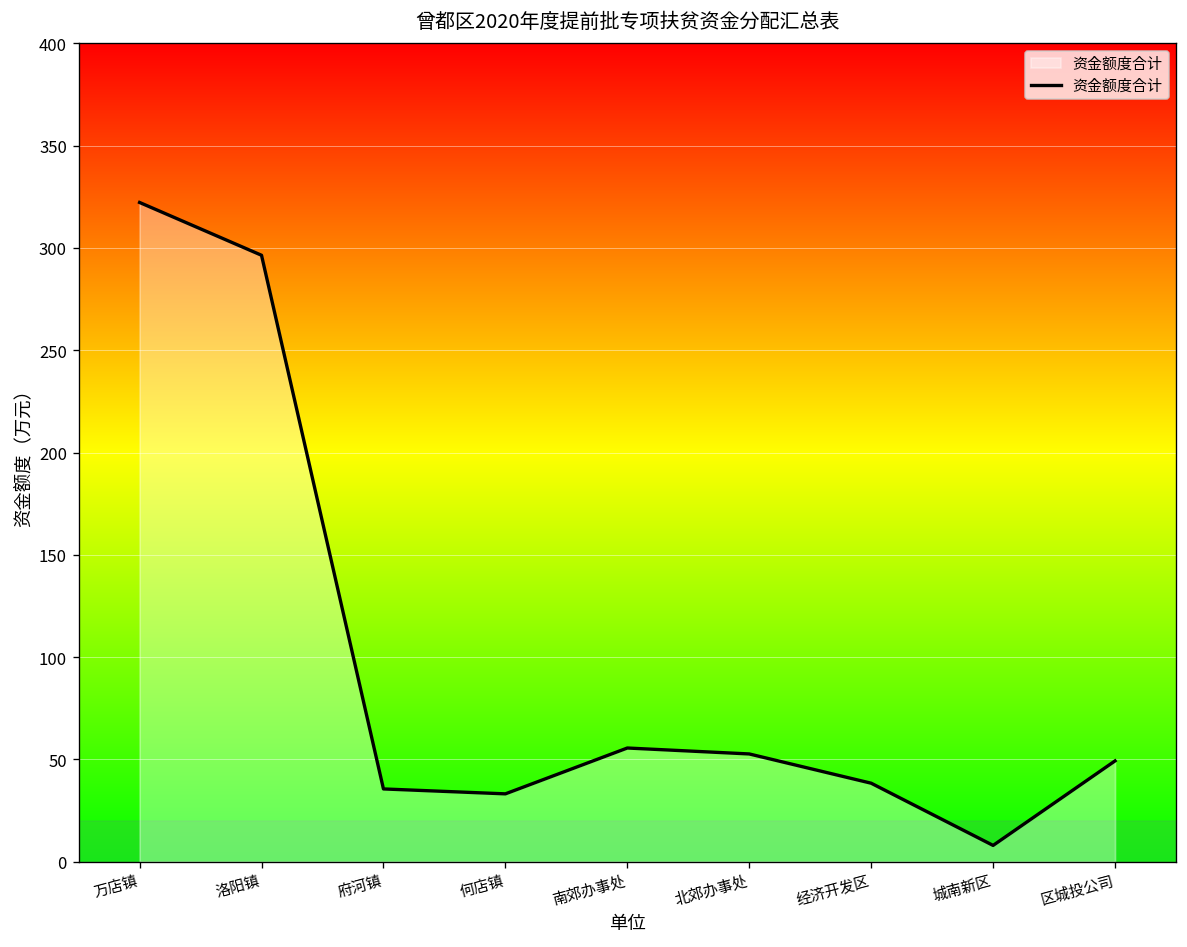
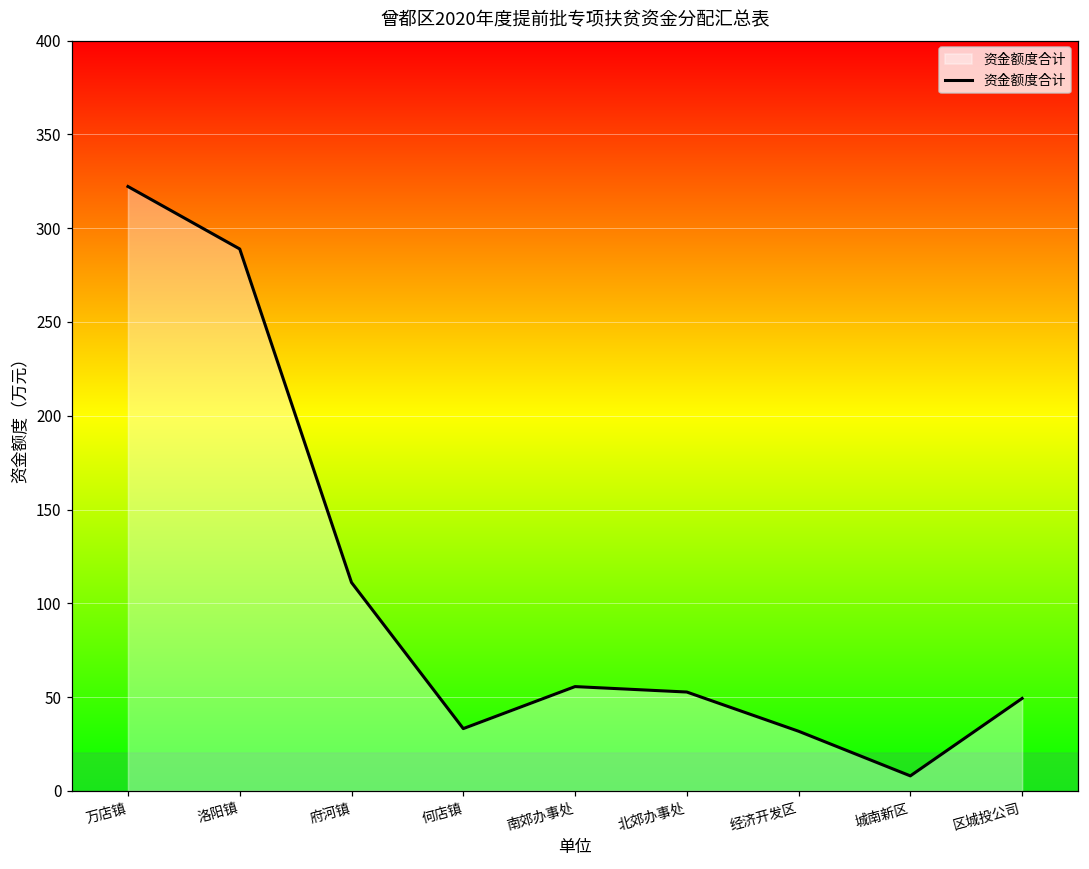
洛阳镇: 296 -> 289
府河镇: 36 -> 111
经济开发区: 38 -> 32
